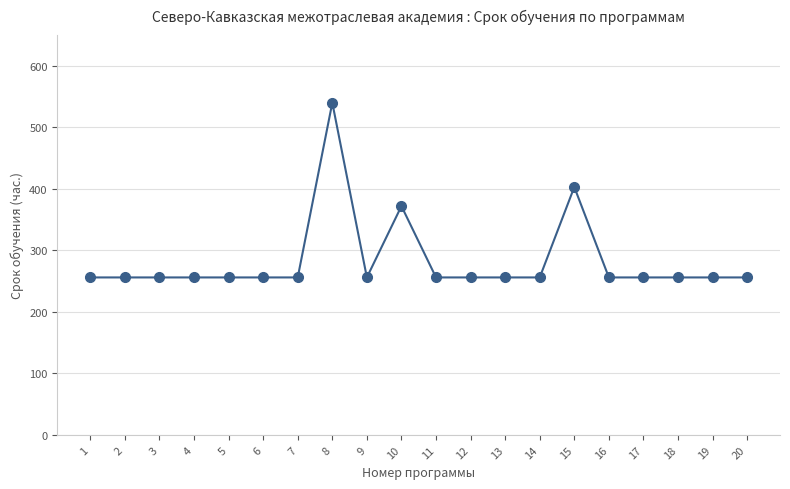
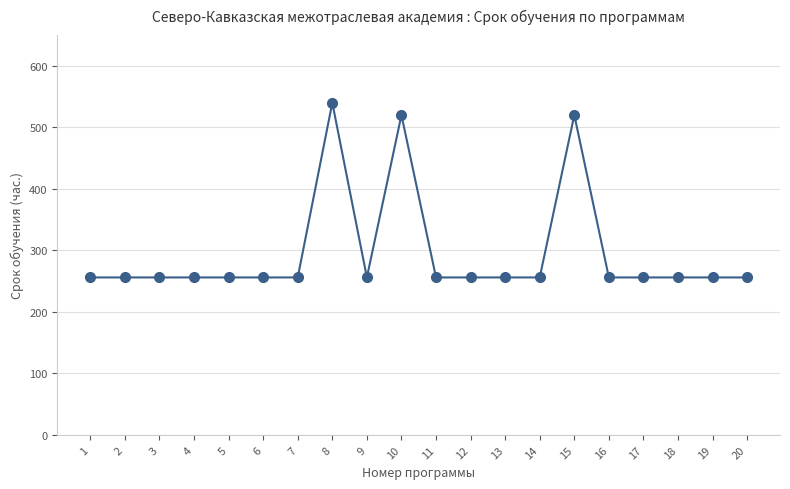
10: 370 -> 520
15: 400 -> 520
